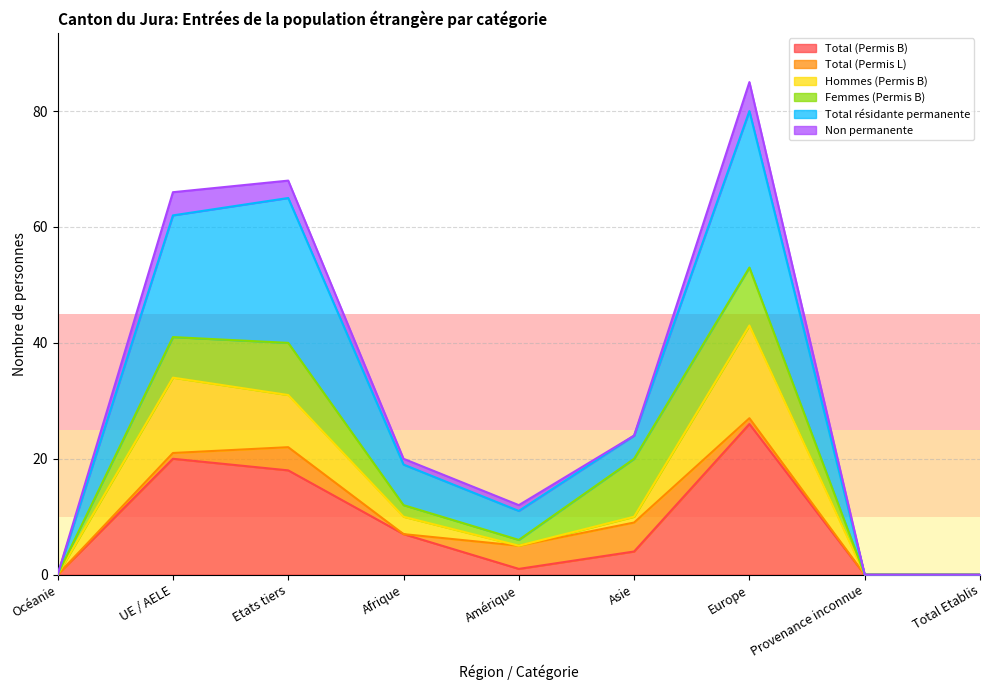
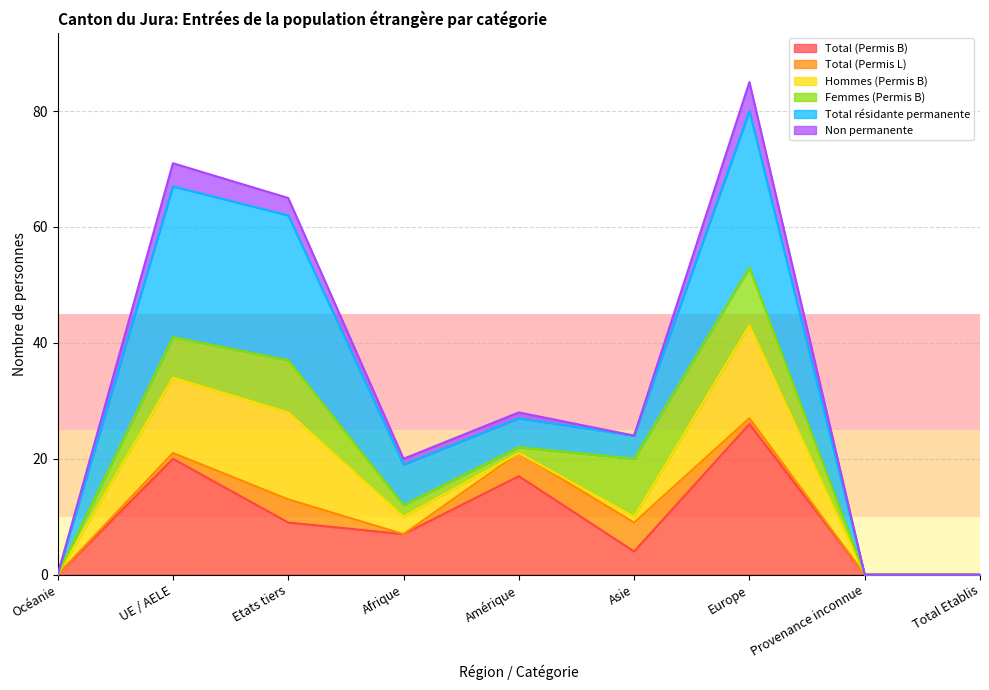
Total résidante permanente, UE / AELE: 21 -> 26
Total (Permis B), Etats tiers: 18 -> 9
Hommes (Permis B), Etats tiers: 9 -> 15
Total (Permis B), Amérique: 1 -> 17
